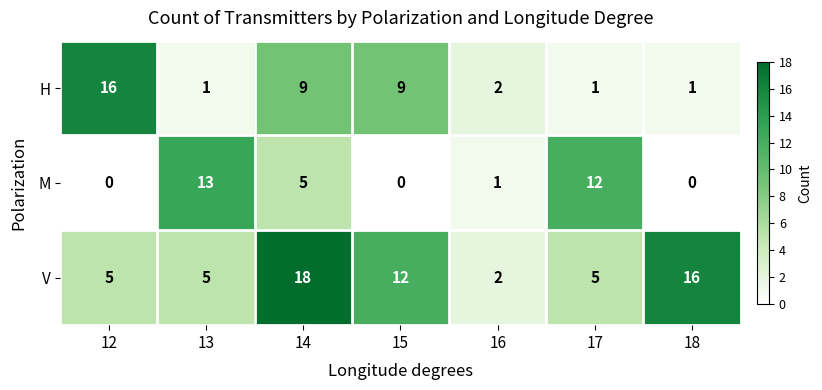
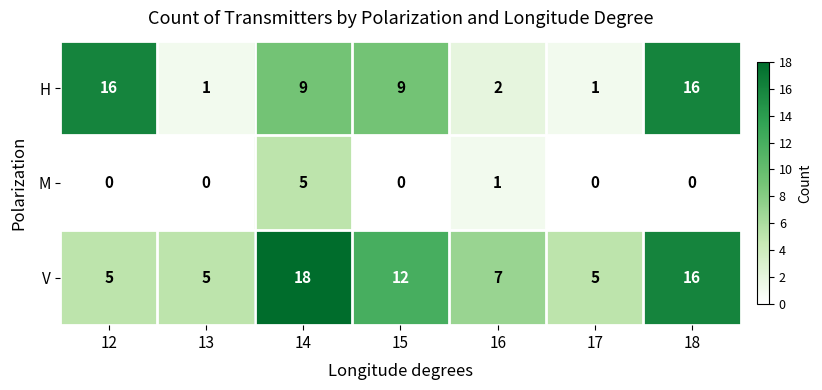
H, 18: 1 -> 16
M, 13: 13 -> 0
M, 17: 12 -> 0
V, 16: 2 -> 7
